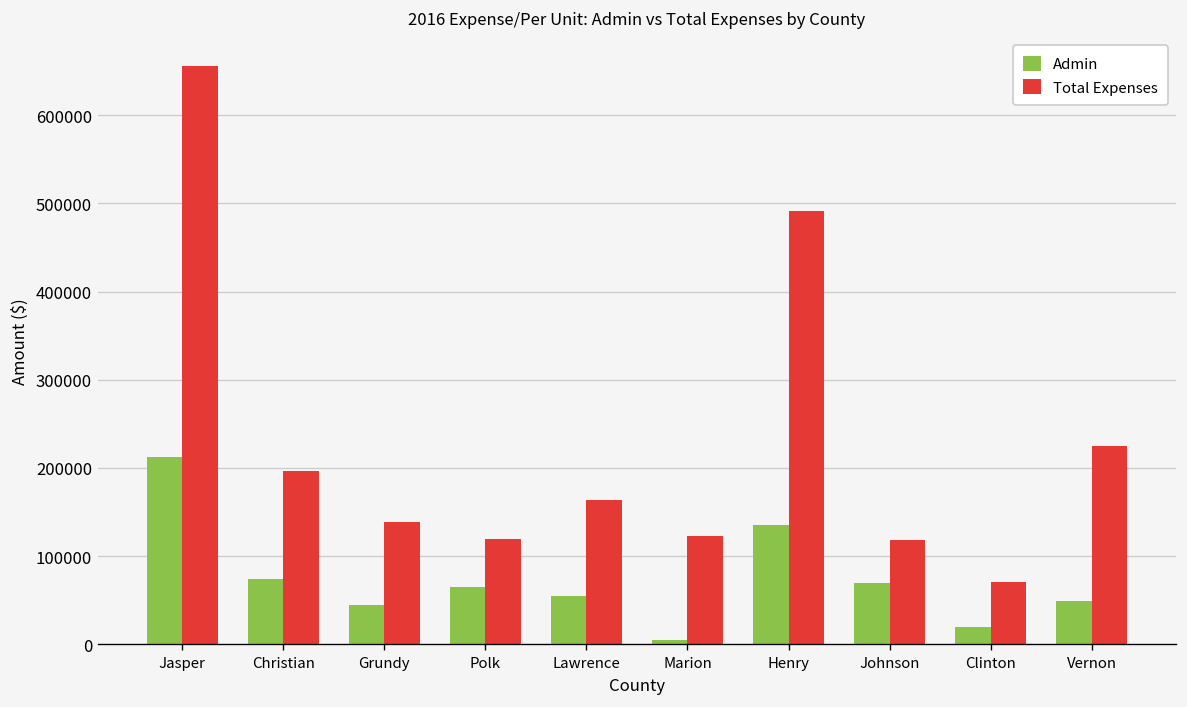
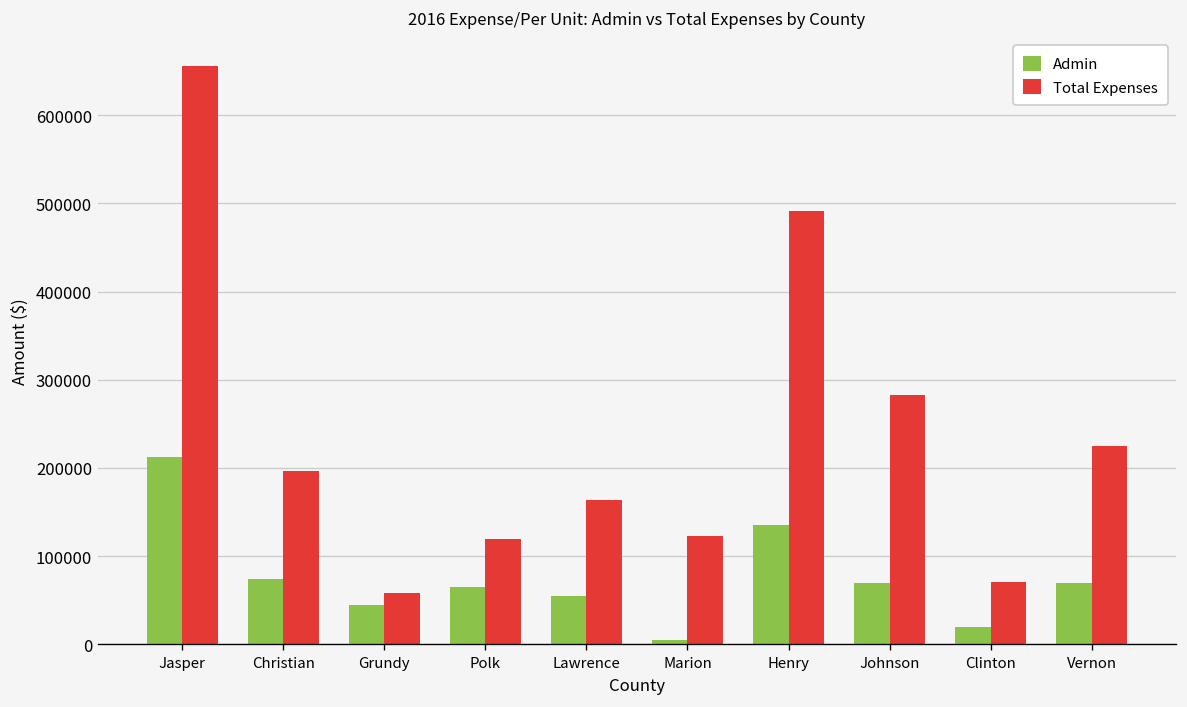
Total Expenses, Grundy: 140000 -> 60000
Total Expenses, Johnson: 120000 -> 280000
Admin, Vernon: 50000 -> 70000
